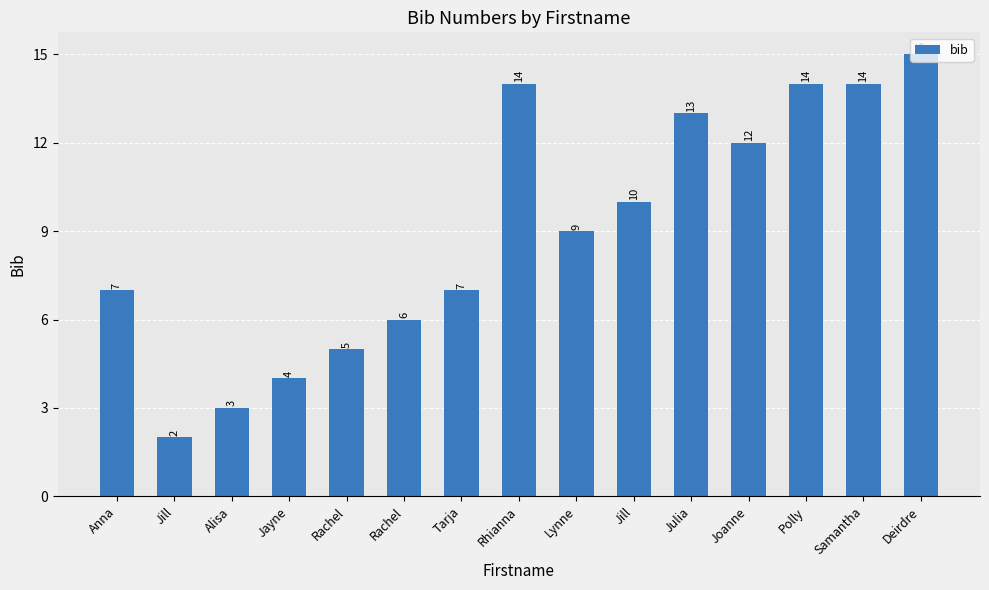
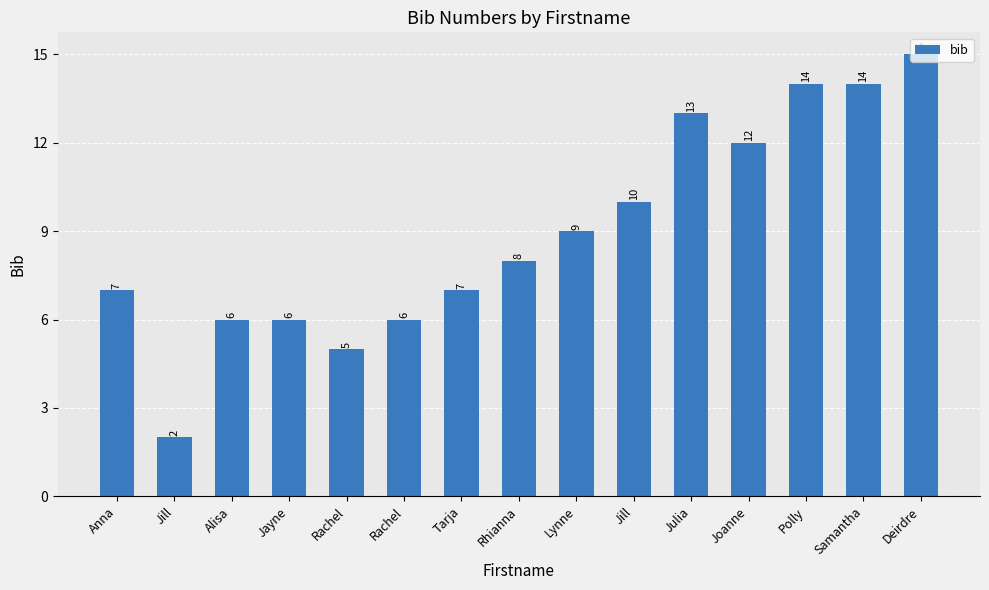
Alisa: 3 -> 6
Jayne: 4 -> 6
Rhianna: 14 -> 8
